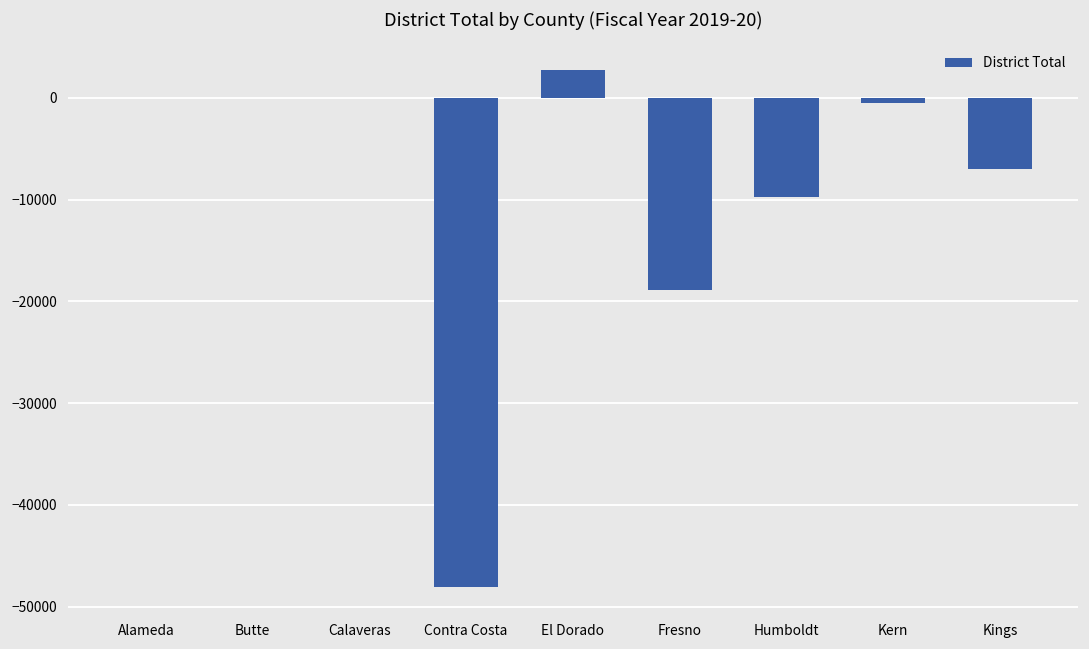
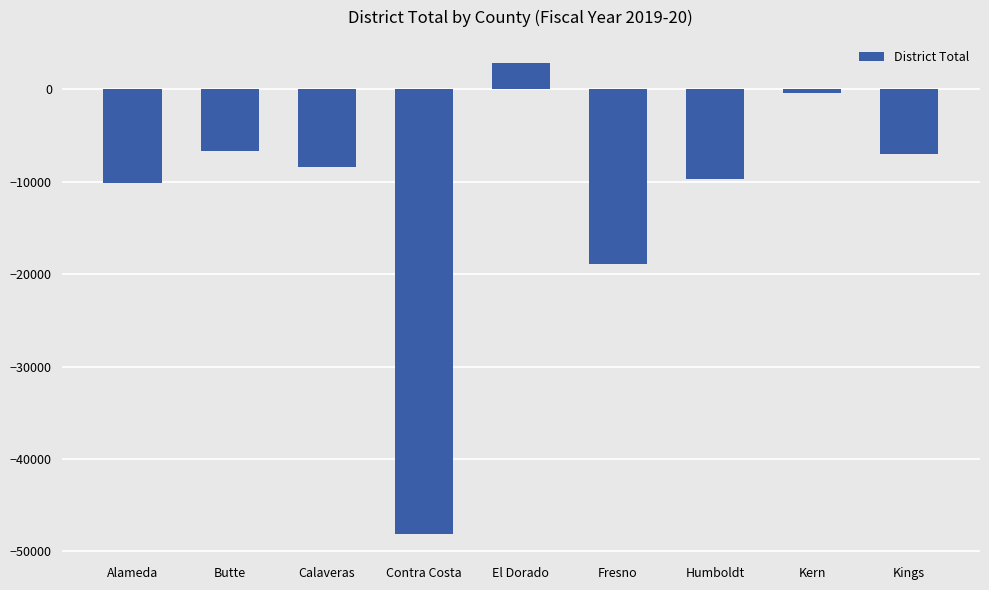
Alameda: 0 -> -10000
Butte: 0 -> -7000
Calaveras: 0 -> -8000
